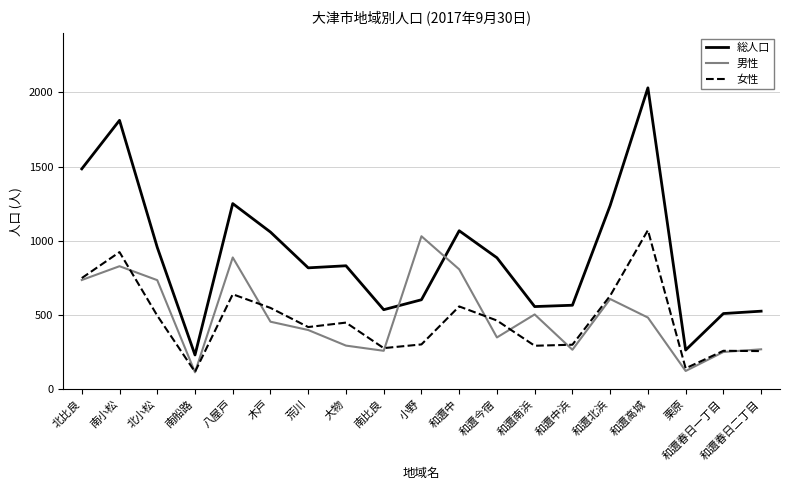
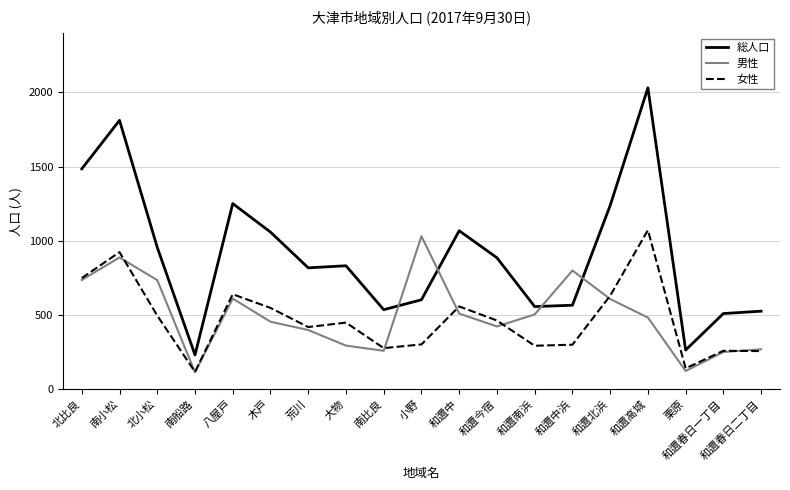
男性, 南小松: 830 -> 890
男性, 八屋戸: 890 -> 610
男性, 和邇中: 810 -> 510
男性, 和邇今宿: 350 -> 420
男性, 和邇中浜: 270 -> 800
